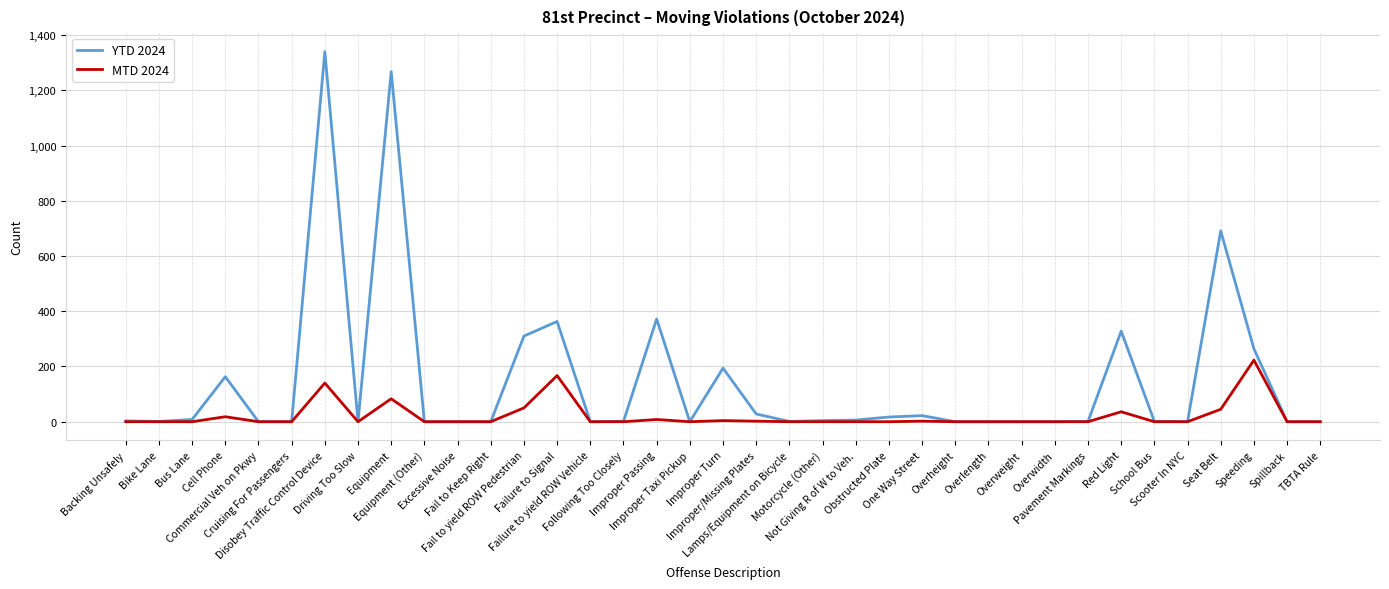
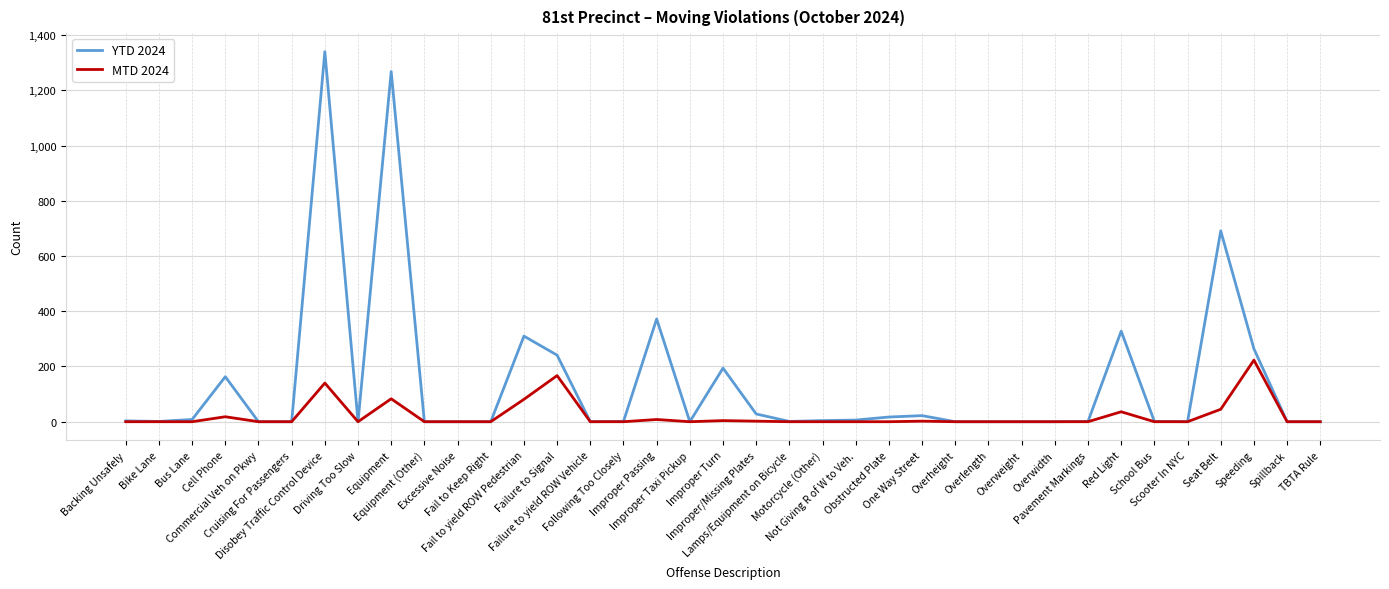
MTD 2024, Fail to yield ROW Pedestrian: 50 -> 80
YTD 2024, Failure to Signal: 360 -> 240
